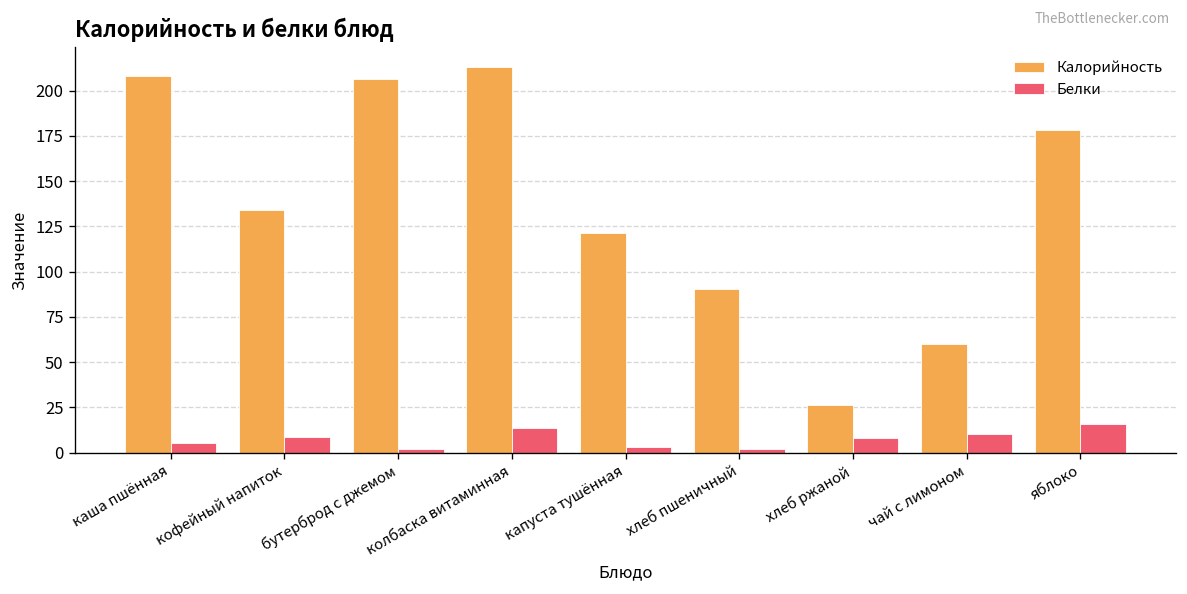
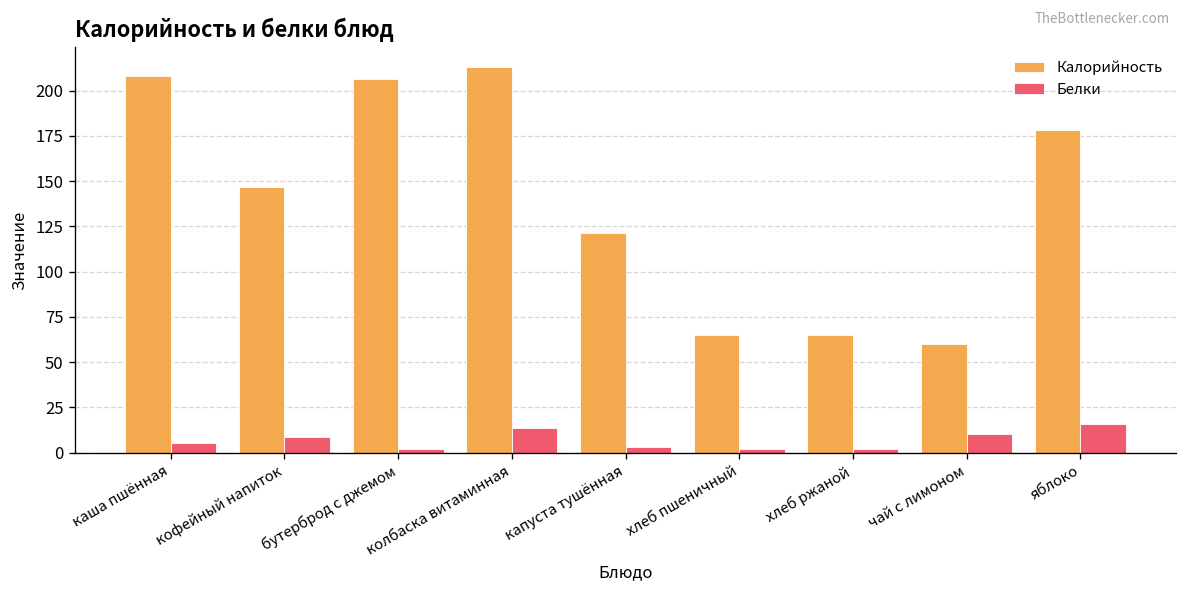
Калорийность, кофейный напиток: 134 -> 147
Калорийность, хлеб пшеничный: 91 -> 65
Калорийность, хлеб ржаной: 26 -> 65
Белки, хлеб ржаной: 8 -> 2
